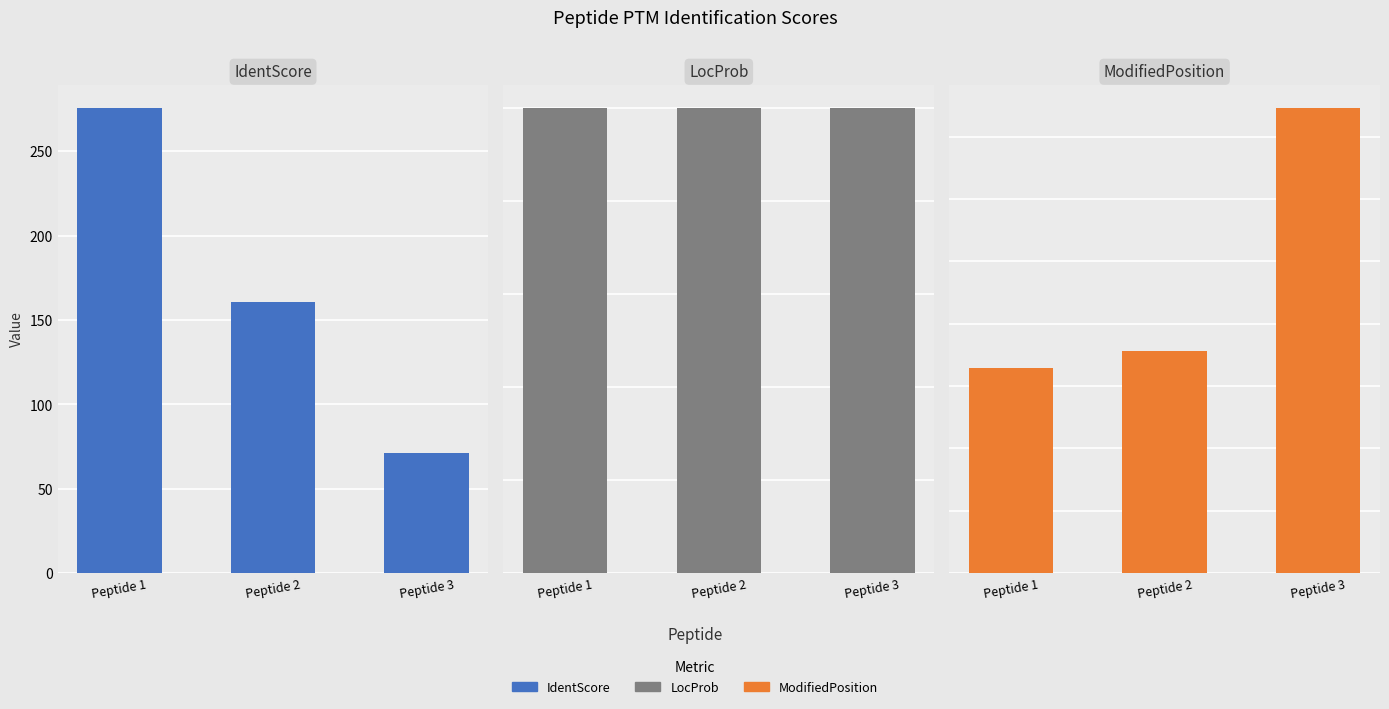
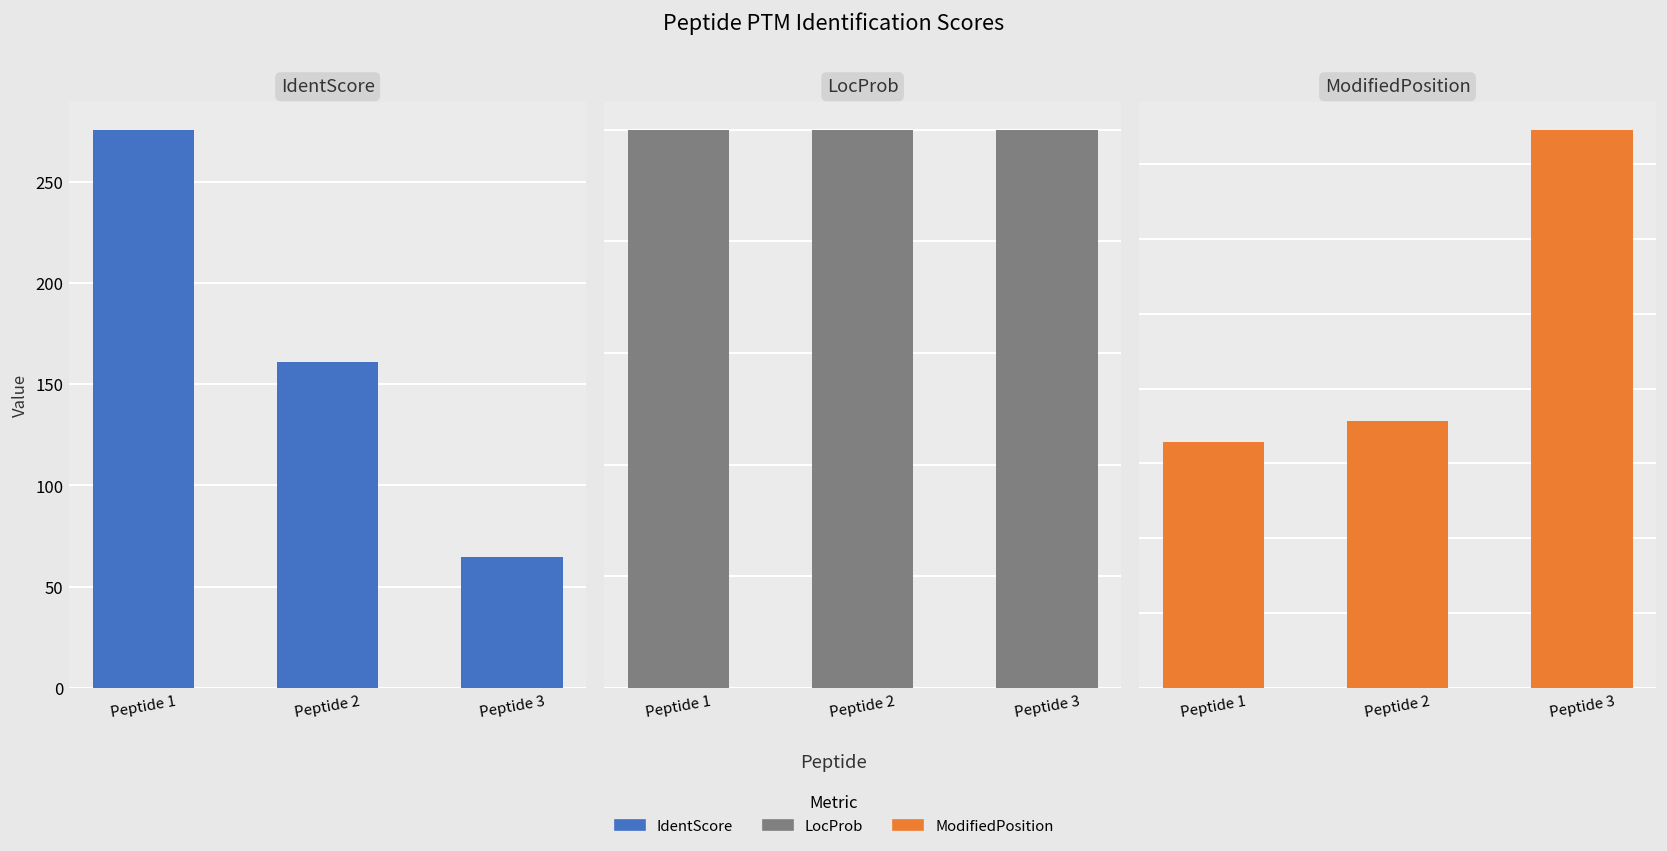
IdentScore, Peptide 3: 71 -> 65
